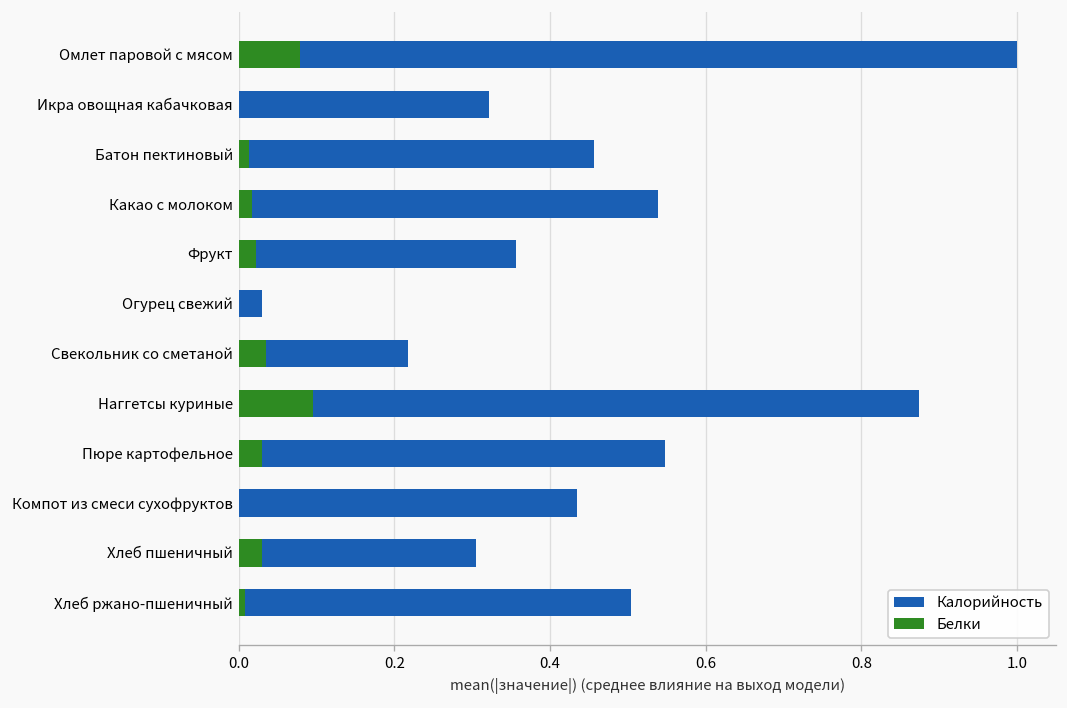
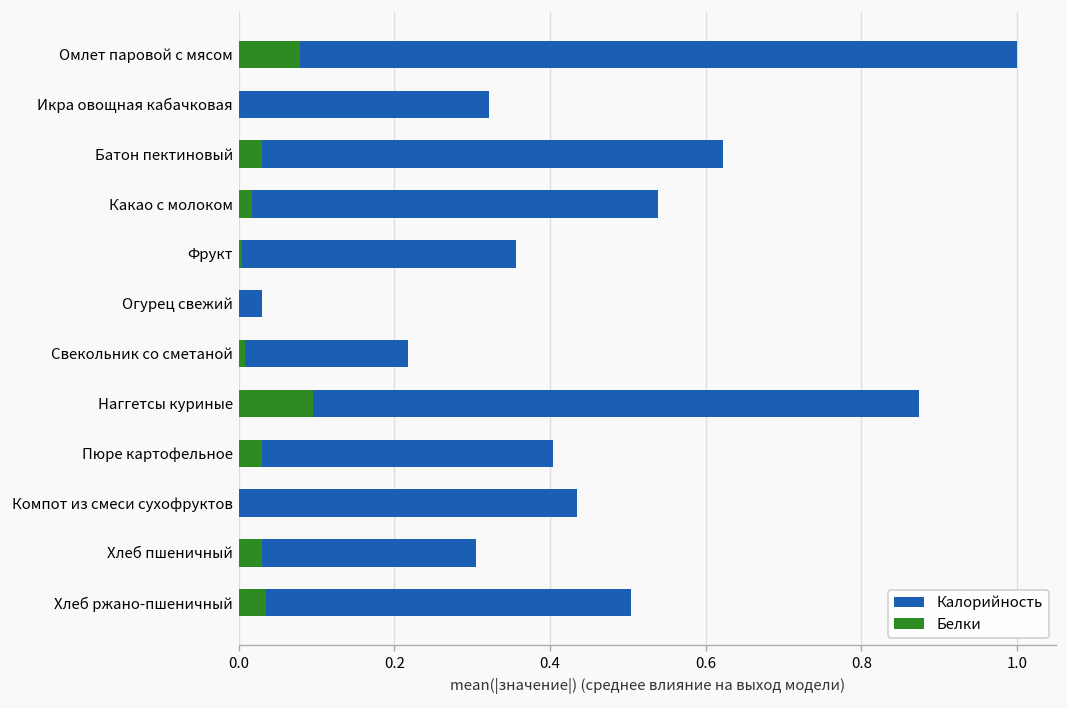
Калорийность, Батон пектиновый: 0.46 -> 0.62
Белки, Батон пектиновый: 0.01 -> 0.03
Белки, Фрукт: 0.02 -> 0.00
Белки, Свекольник со сметаной: 0.03 -> 0.01
Калорийность, Пюре картофельное: 0.55 -> 0.40
Белки, Хлеб ржано-пшеничный: 0.01 -> 0.03
